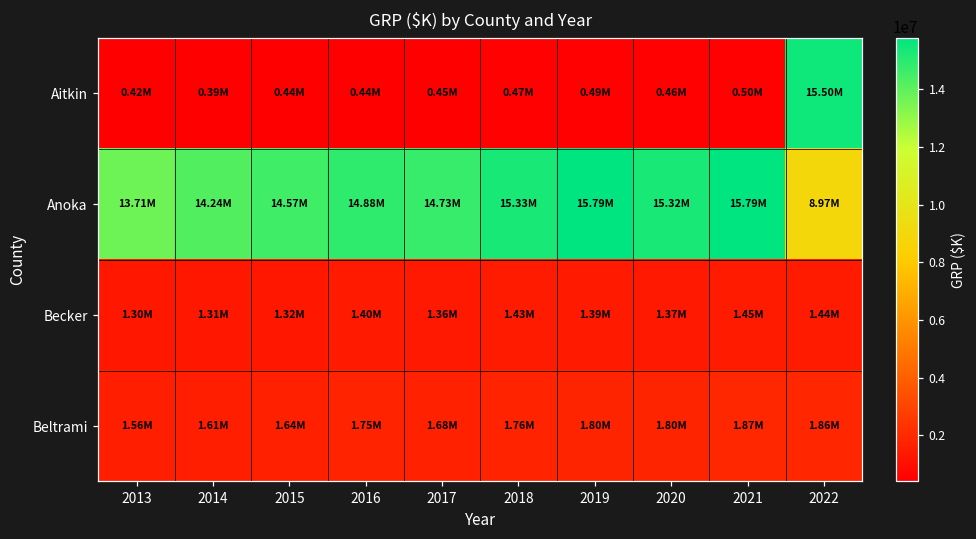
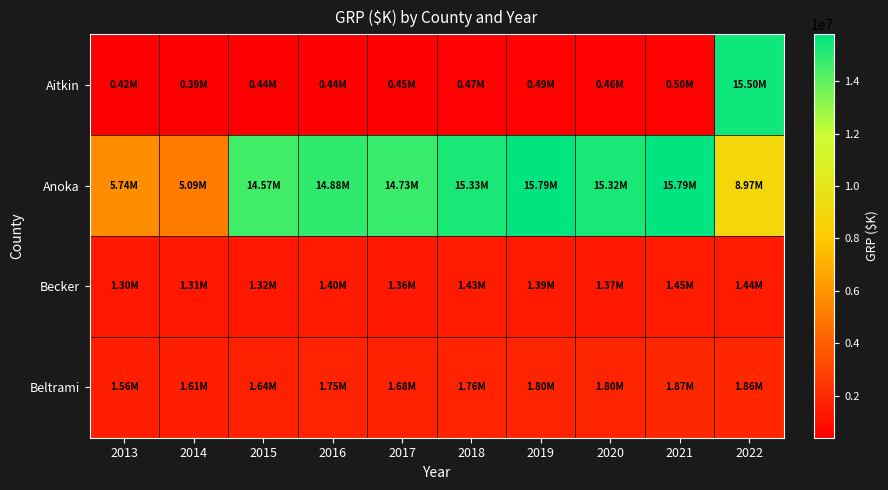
Anoka, 2013: 13.71M -> 5.74M
Anoka, 2014: 14.24M -> 5.09M
